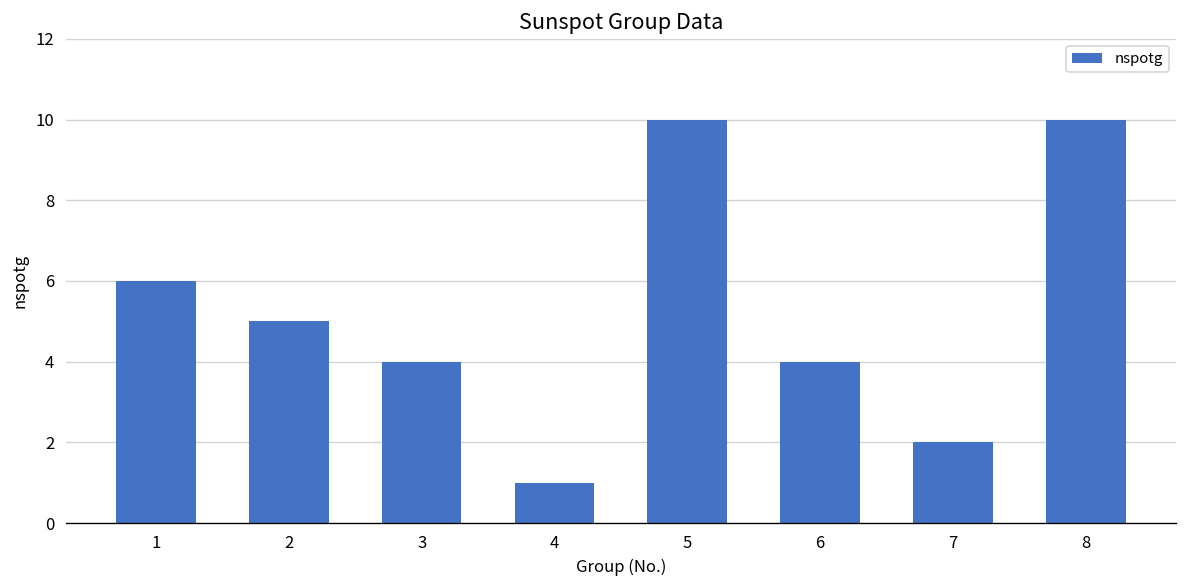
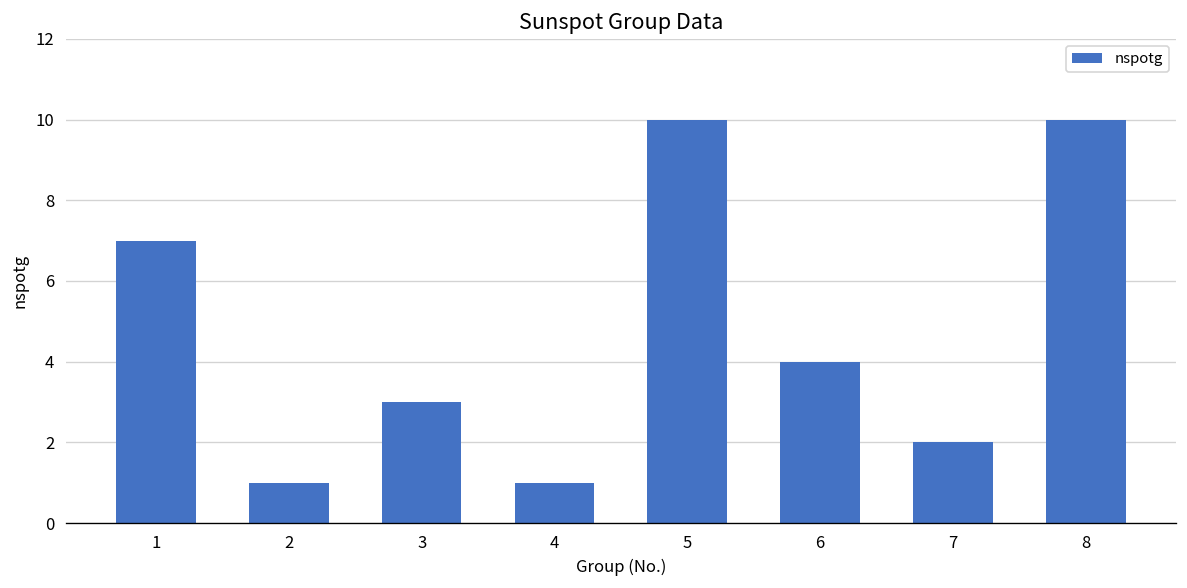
1: 6 -> 7
2: 5 -> 1
3: 4 -> 3
